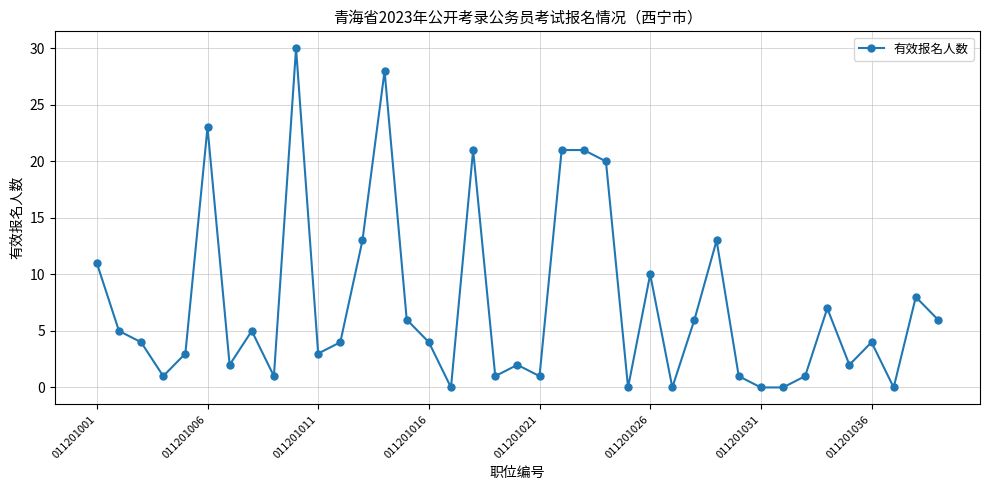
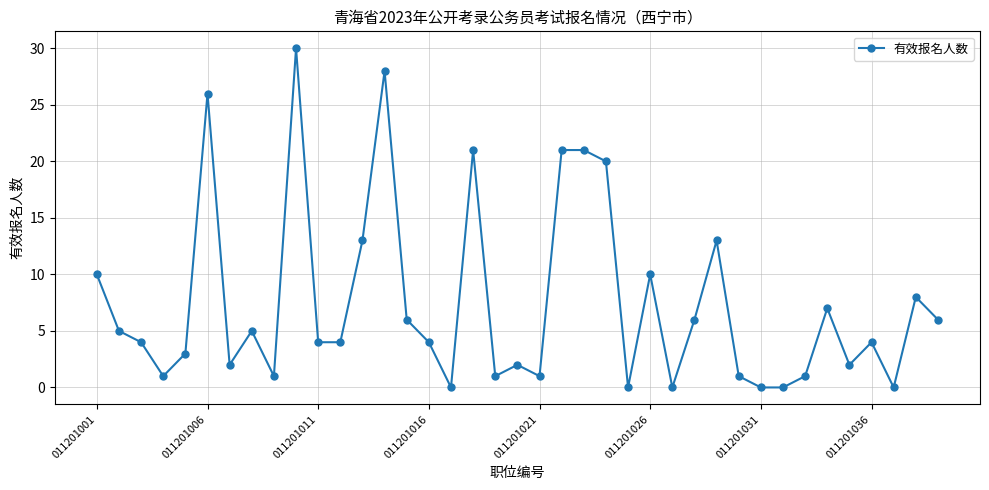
011201001: 11 -> 10
011201006: 23 -> 26
011201011: 3 -> 4
